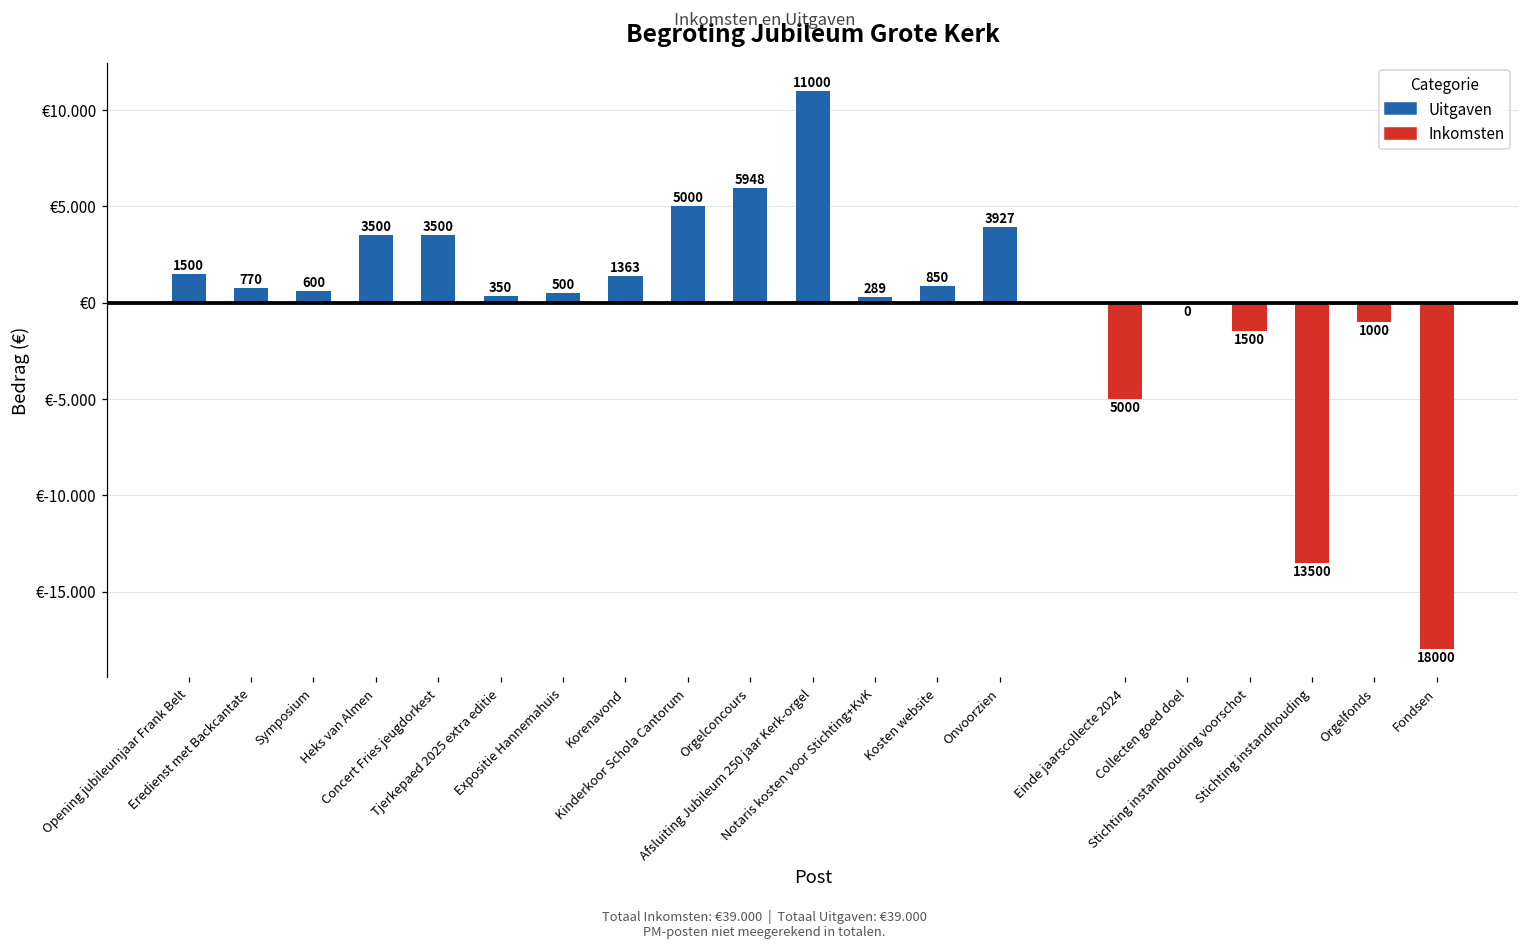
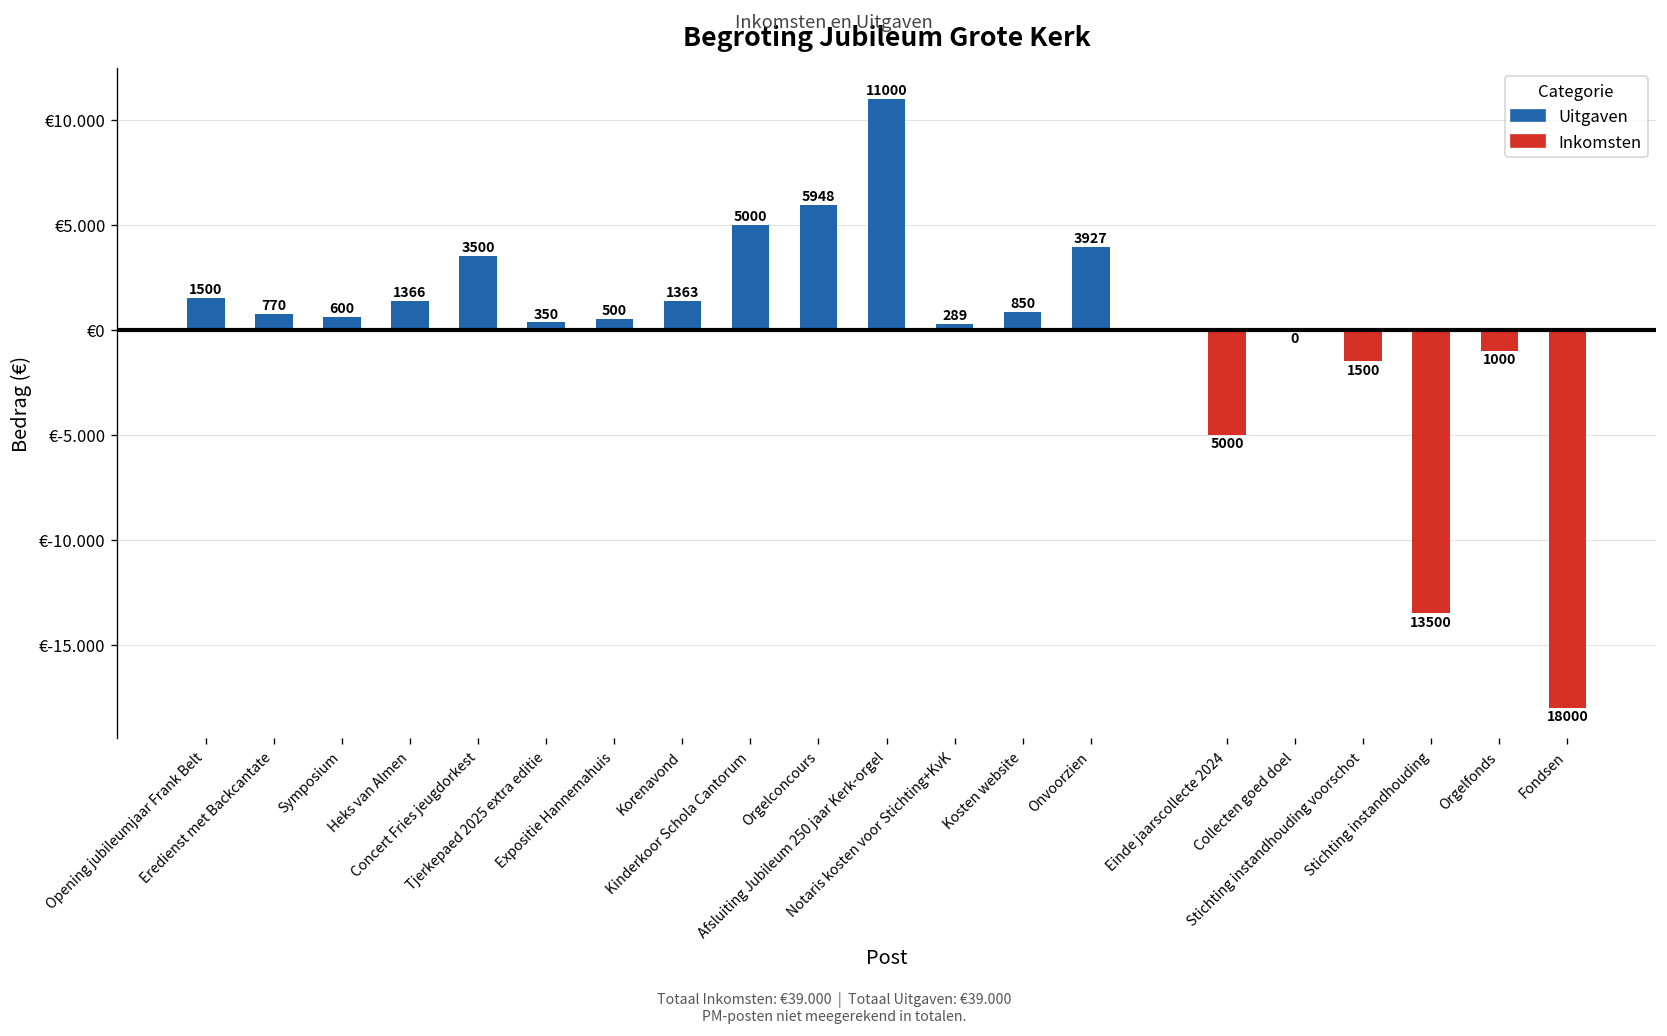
Uitgaven, Heks van Almen: 3500 -> 1366
